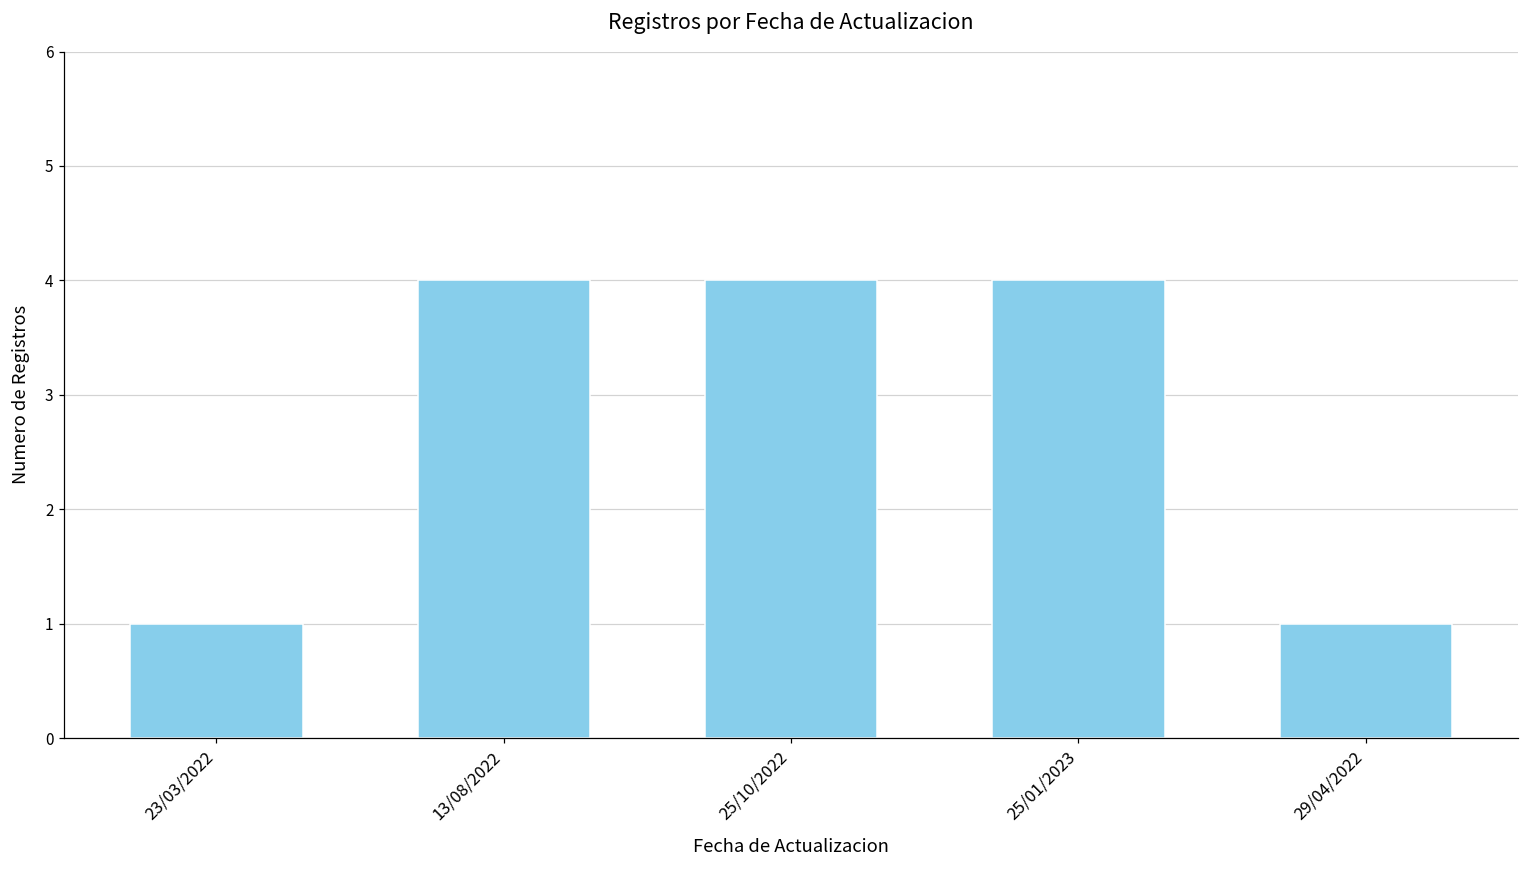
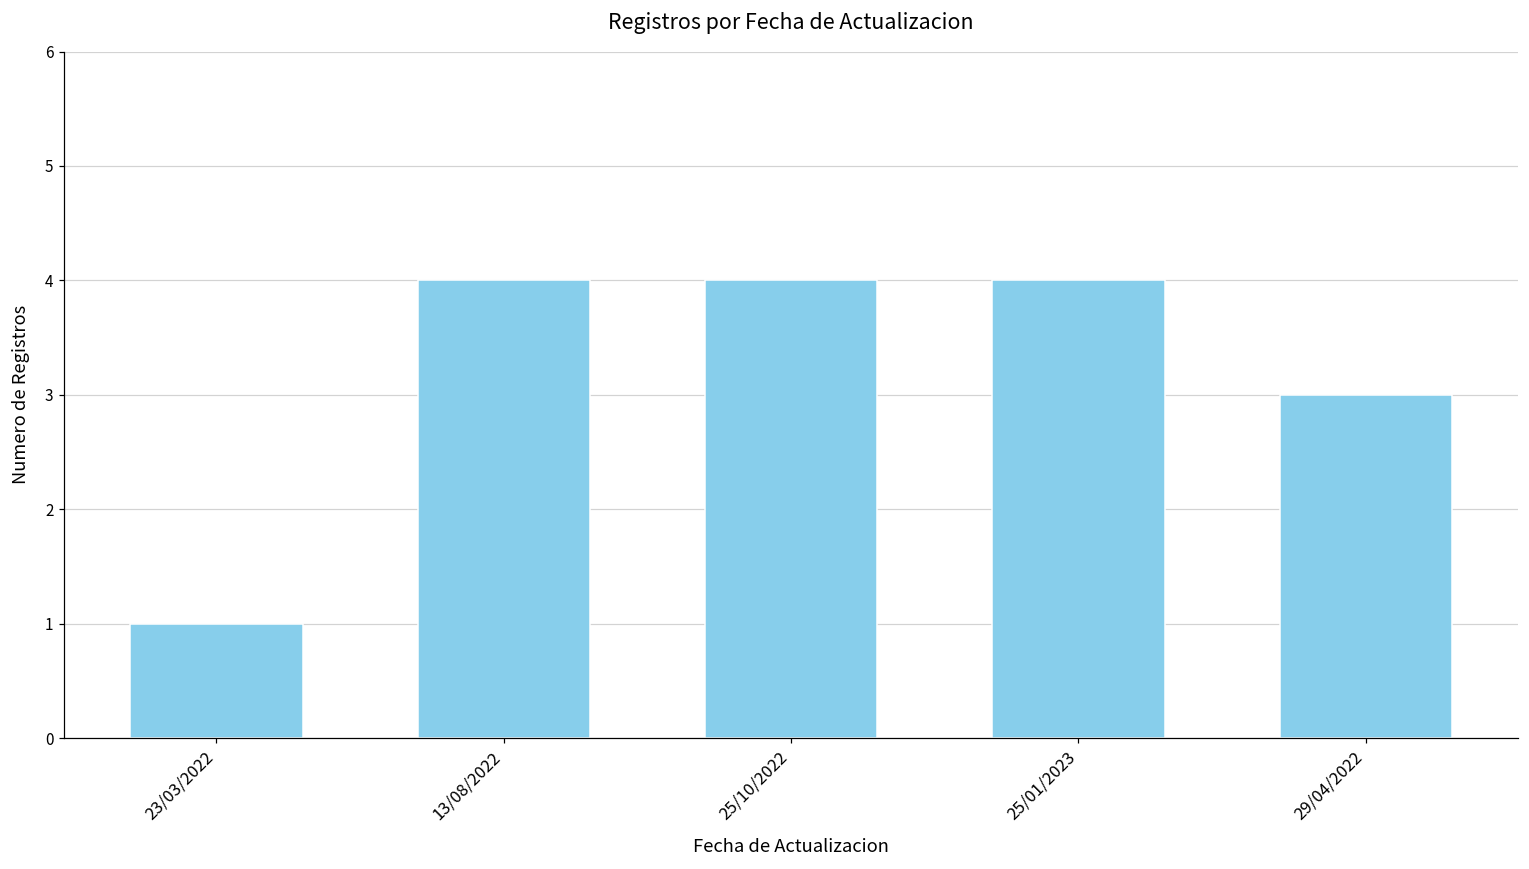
29/04/2022: 1 -> 3
